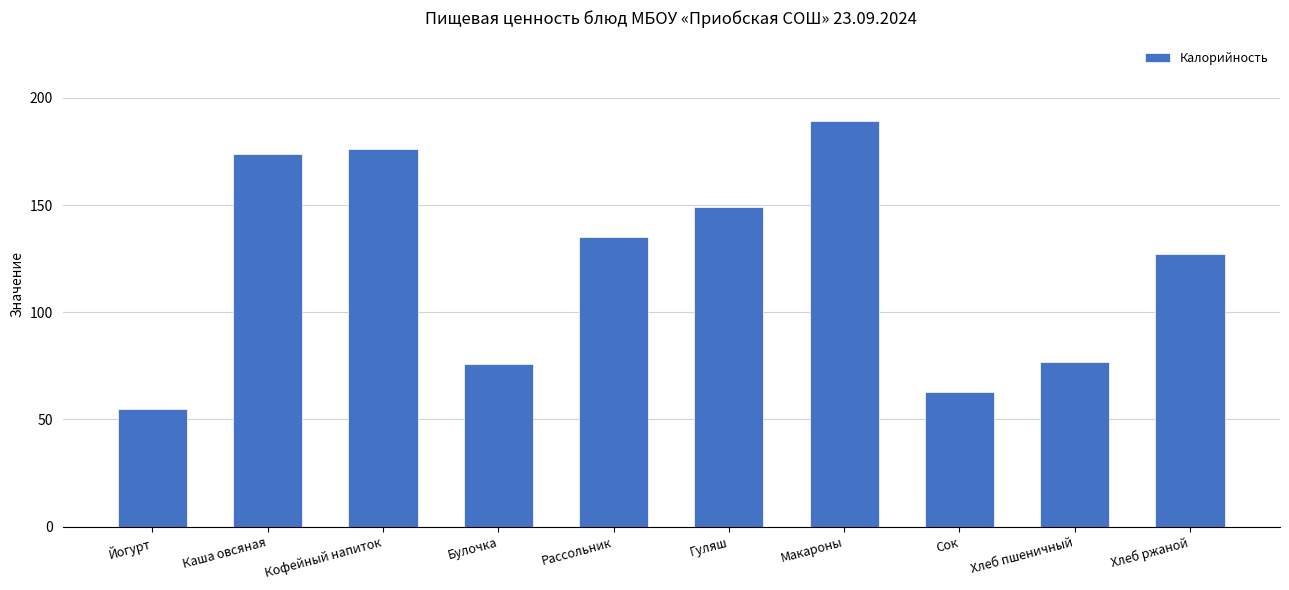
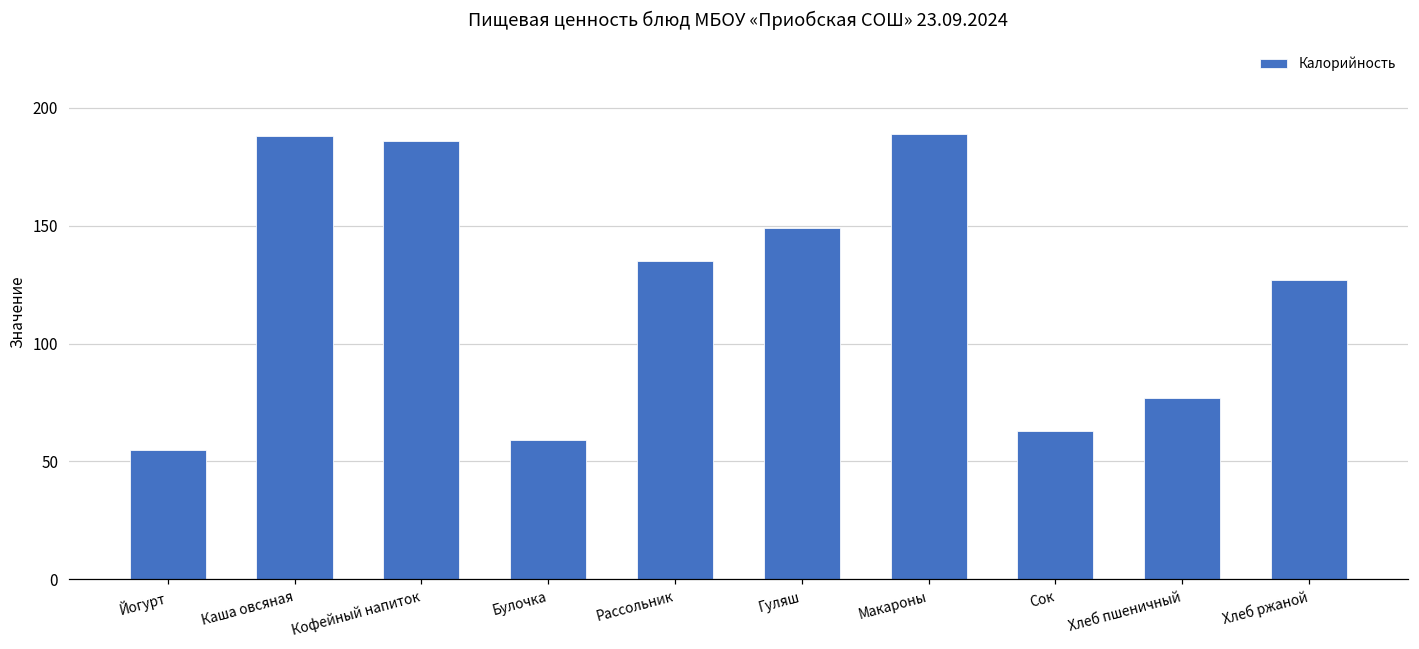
Каша овсяная: 174 -> 188
Кофейный напиток: 176 -> 186
Булочка: 76 -> 59
